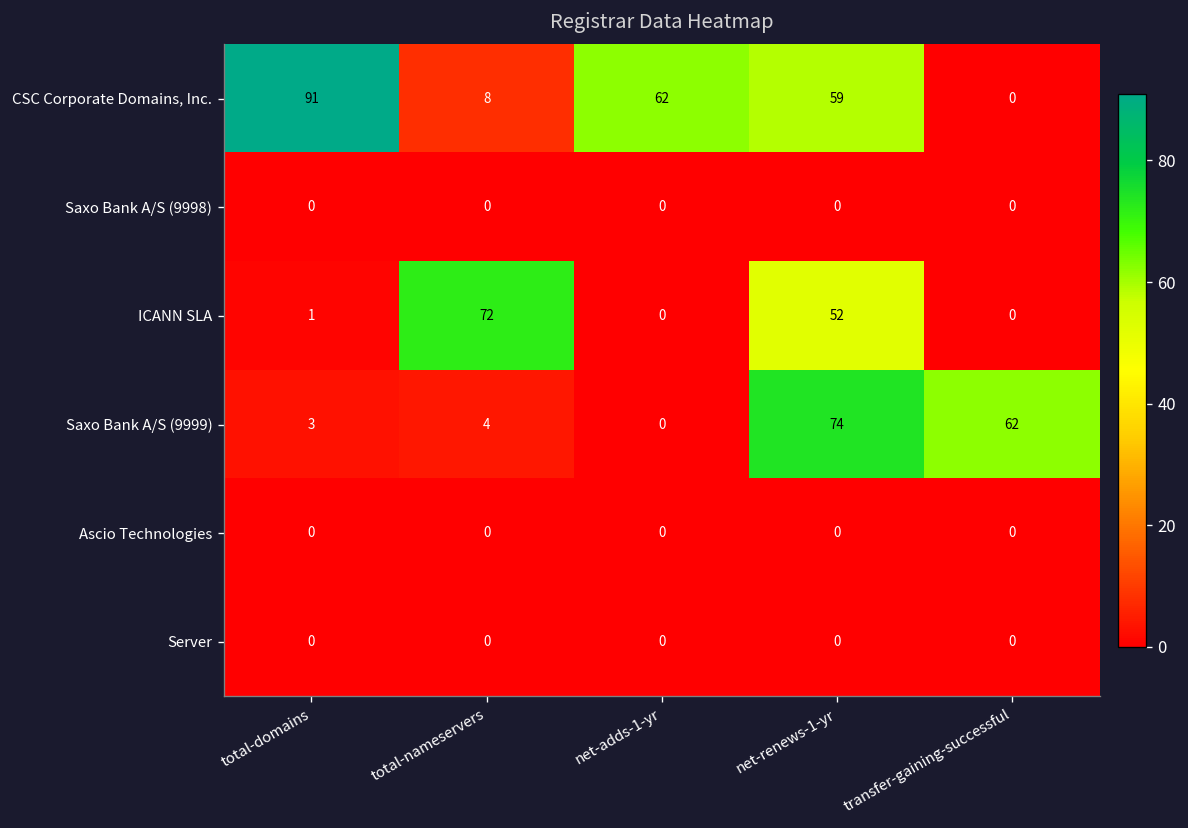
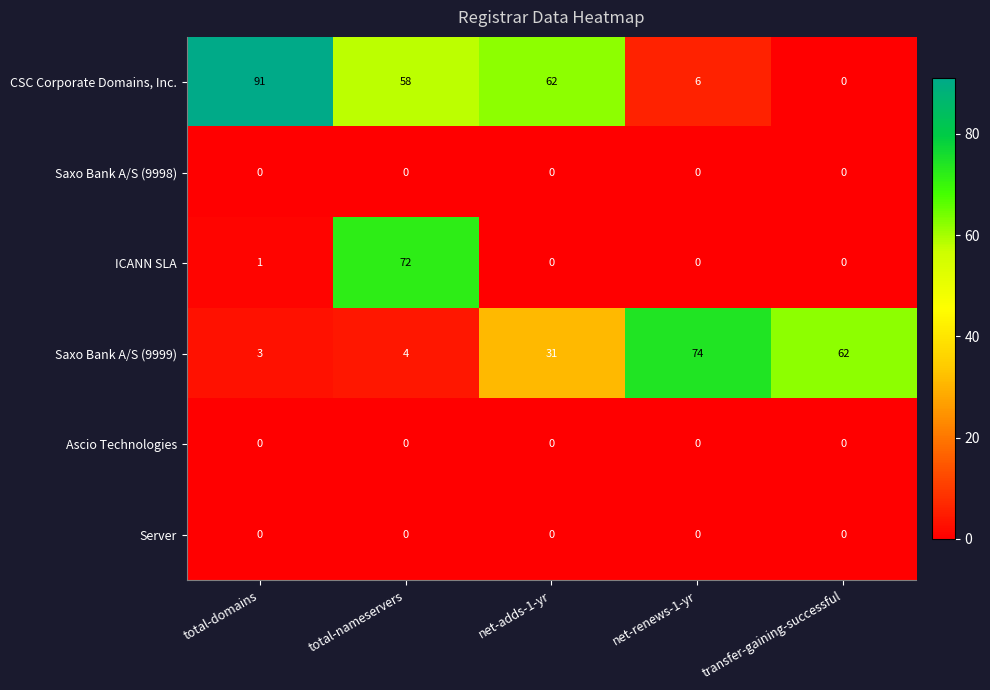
CSC Corporate Domains, Inc., total-nameservers: 8 -> 58
CSC Corporate Domains, Inc., net-renews-1-yr: 59 -> 6
ICANN SLA, net-renews-1-yr: 52 -> 0
Saxo Bank A/S (9999), net-adds-1-yr: 0 -> 31
